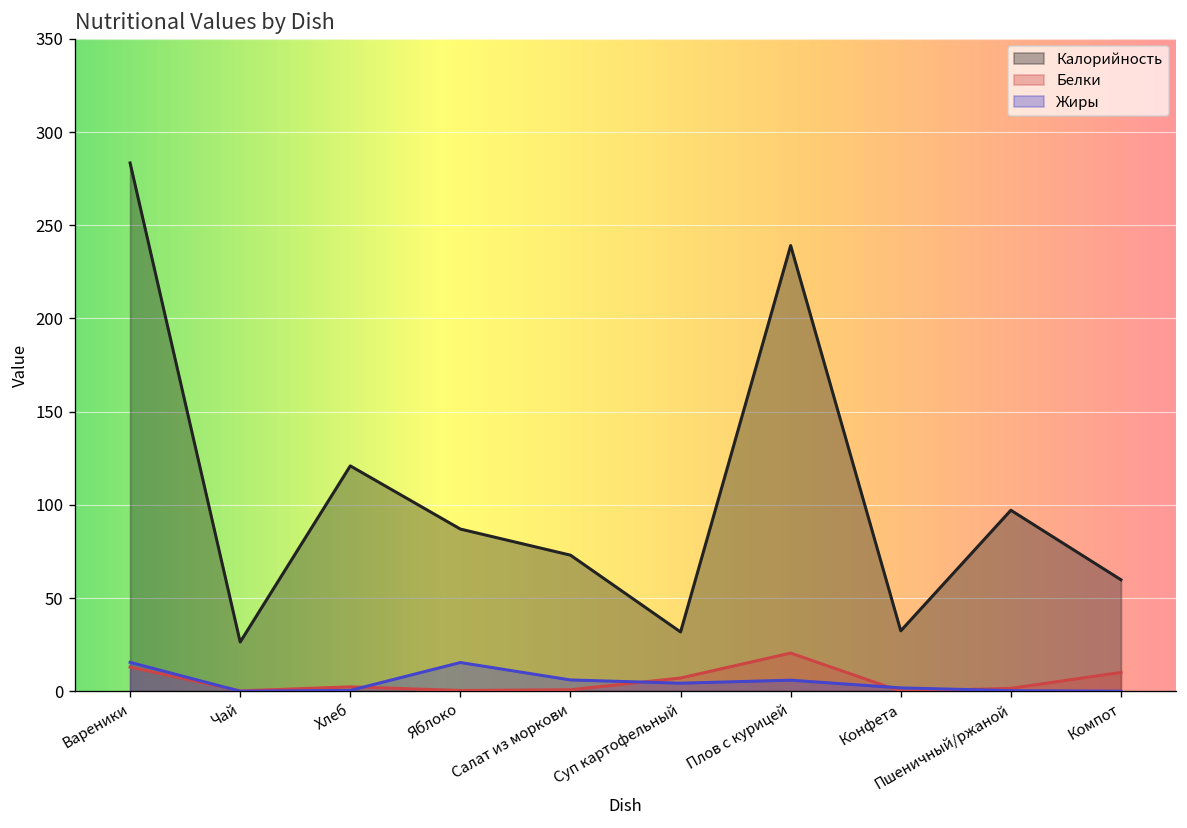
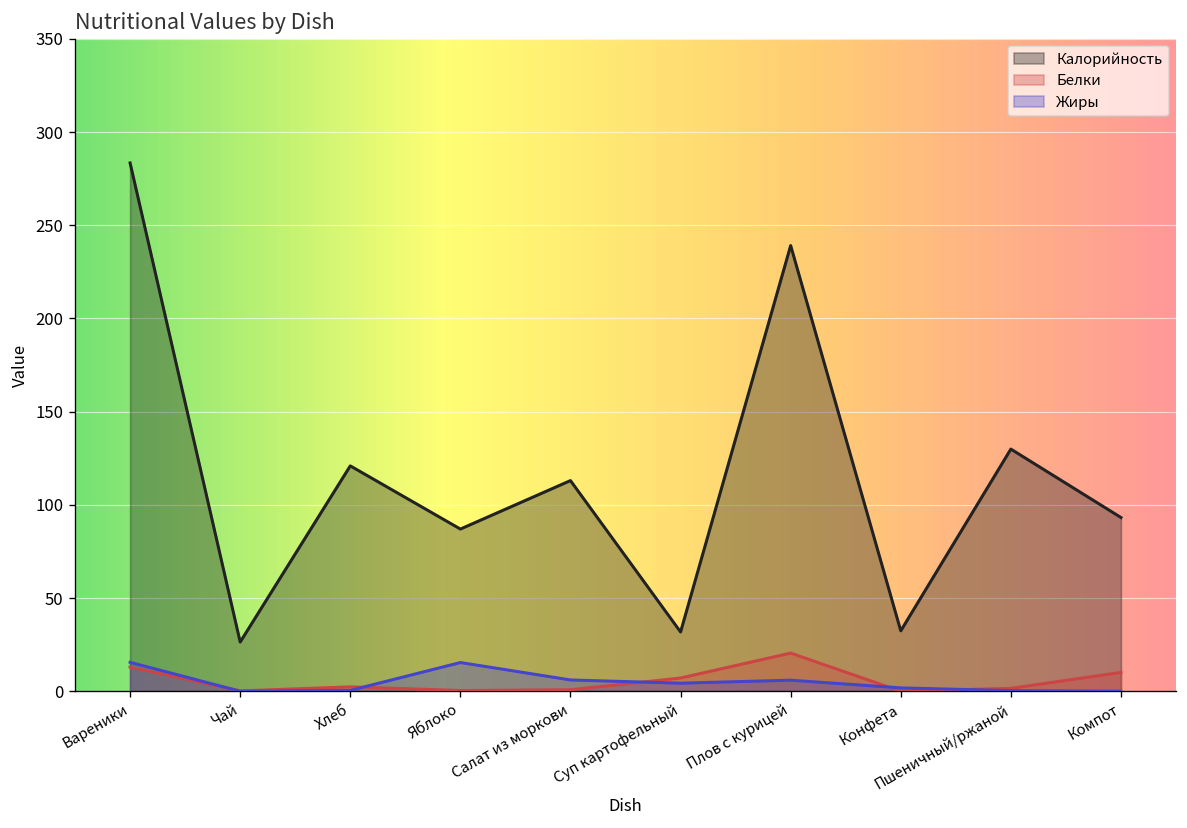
Калорийность, Салат из моркови: 73 -> 113
Калорийность, Пшеничный/ржаной: 97 -> 130
Калорийность, Компот: 60 -> 93
